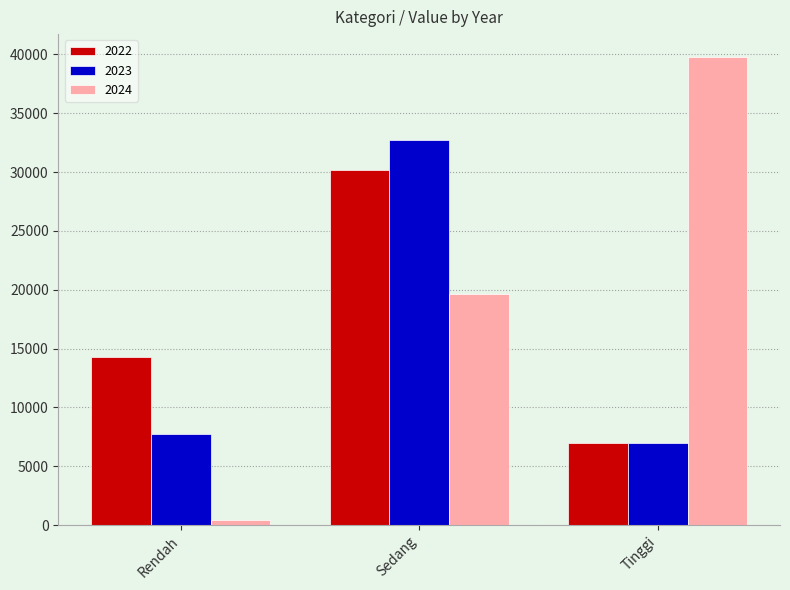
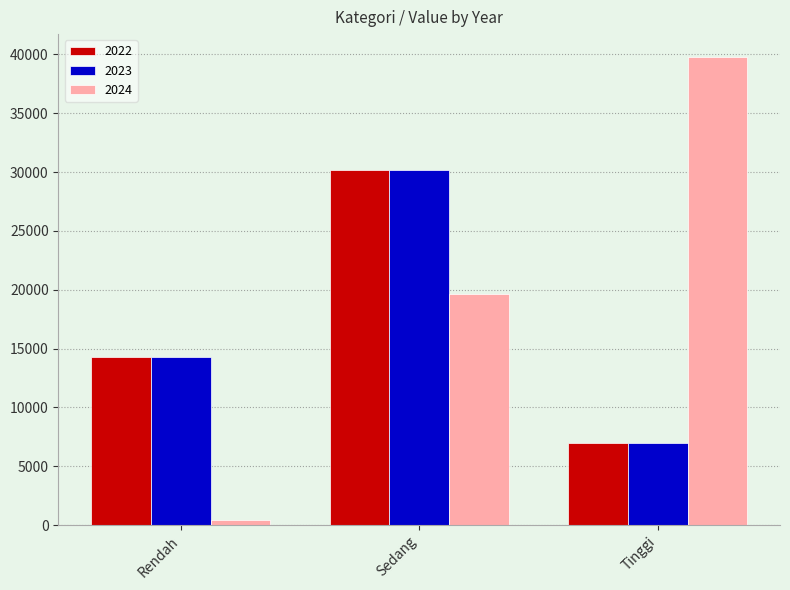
2023, Rendah: 7800 -> 14300
2023, Sedang: 32700 -> 30200
